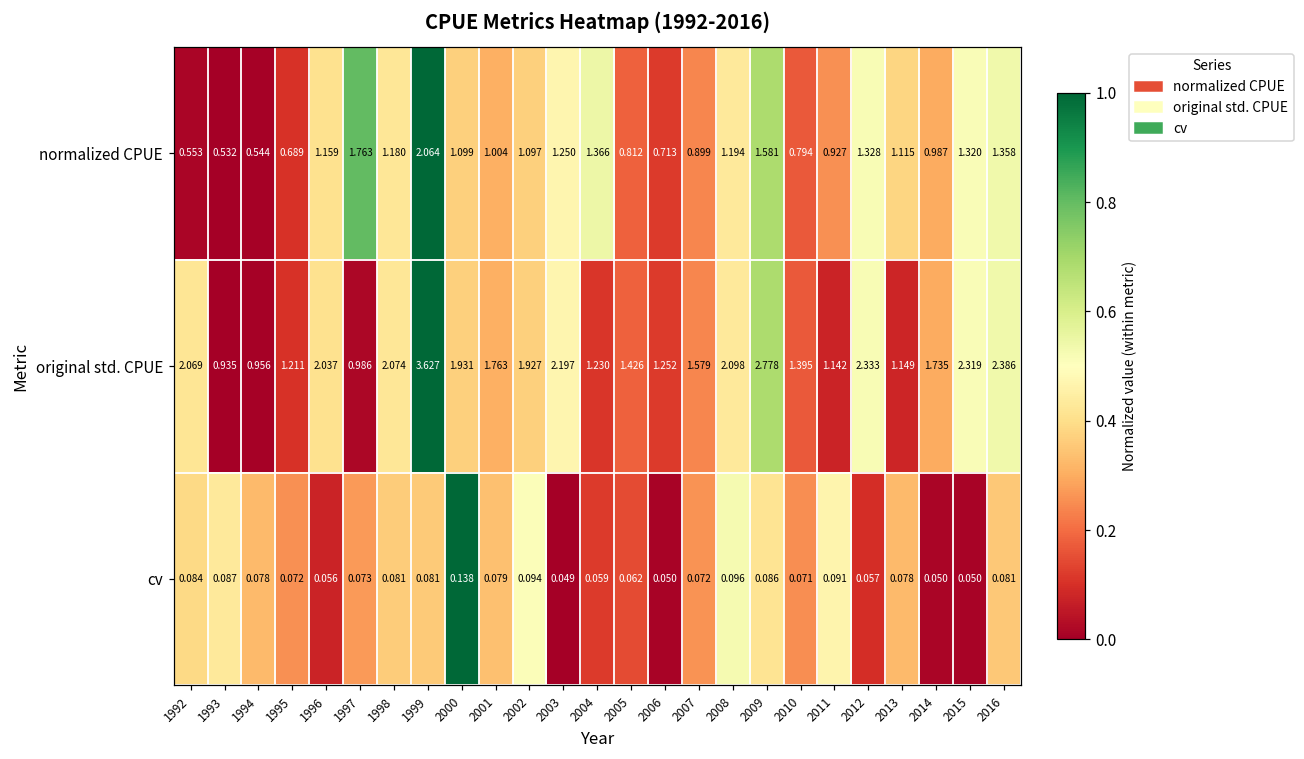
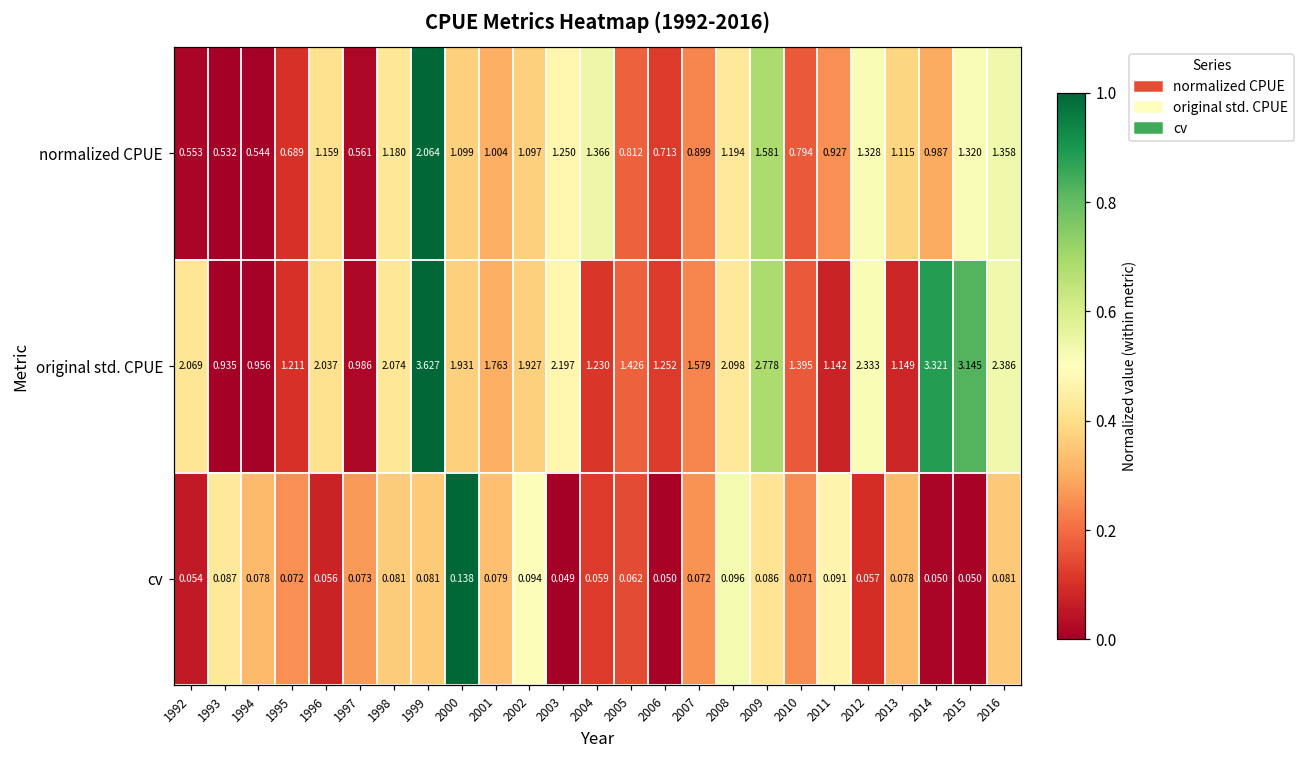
normalized CPUE, 1997: 1.763 -> 0.561
original std. CPUE, 2014: 1.735 -> 3.321
original std. CPUE, 2015: 2.319 -> 3.145
cv, 1992: 0.084 -> 0.054
